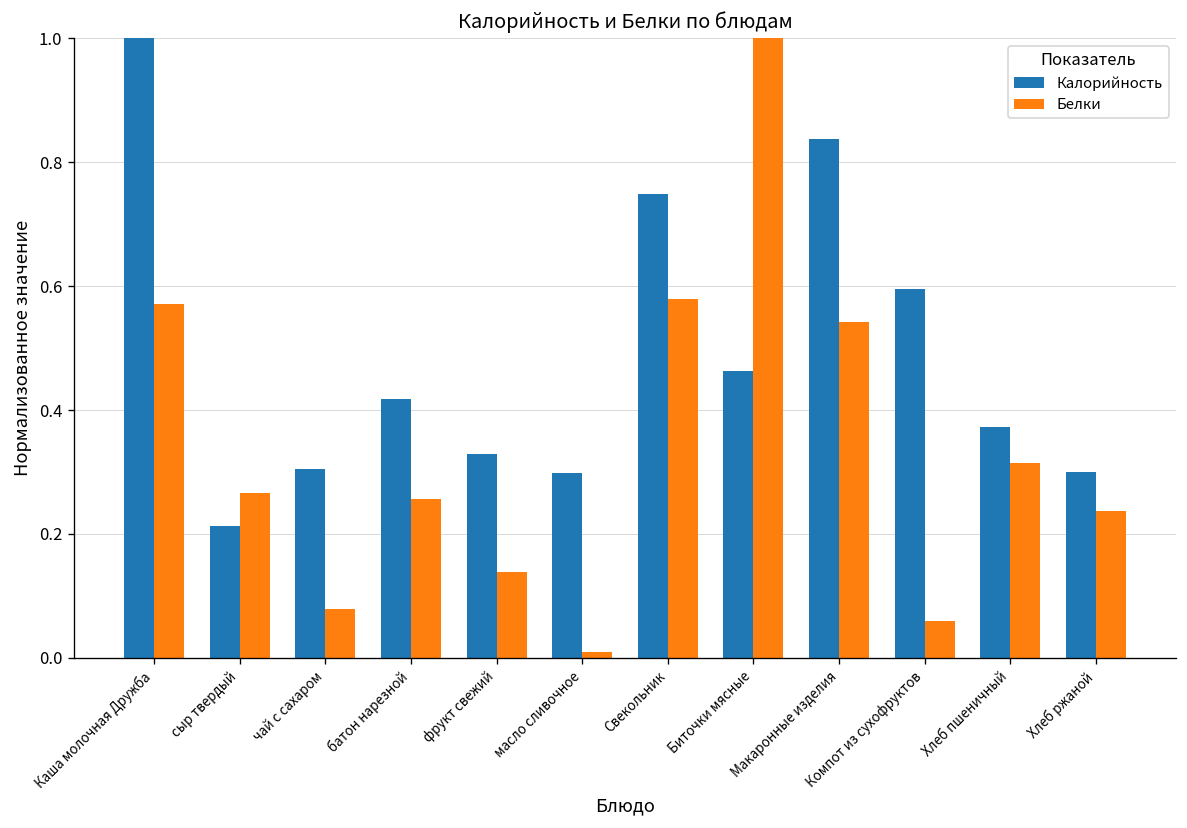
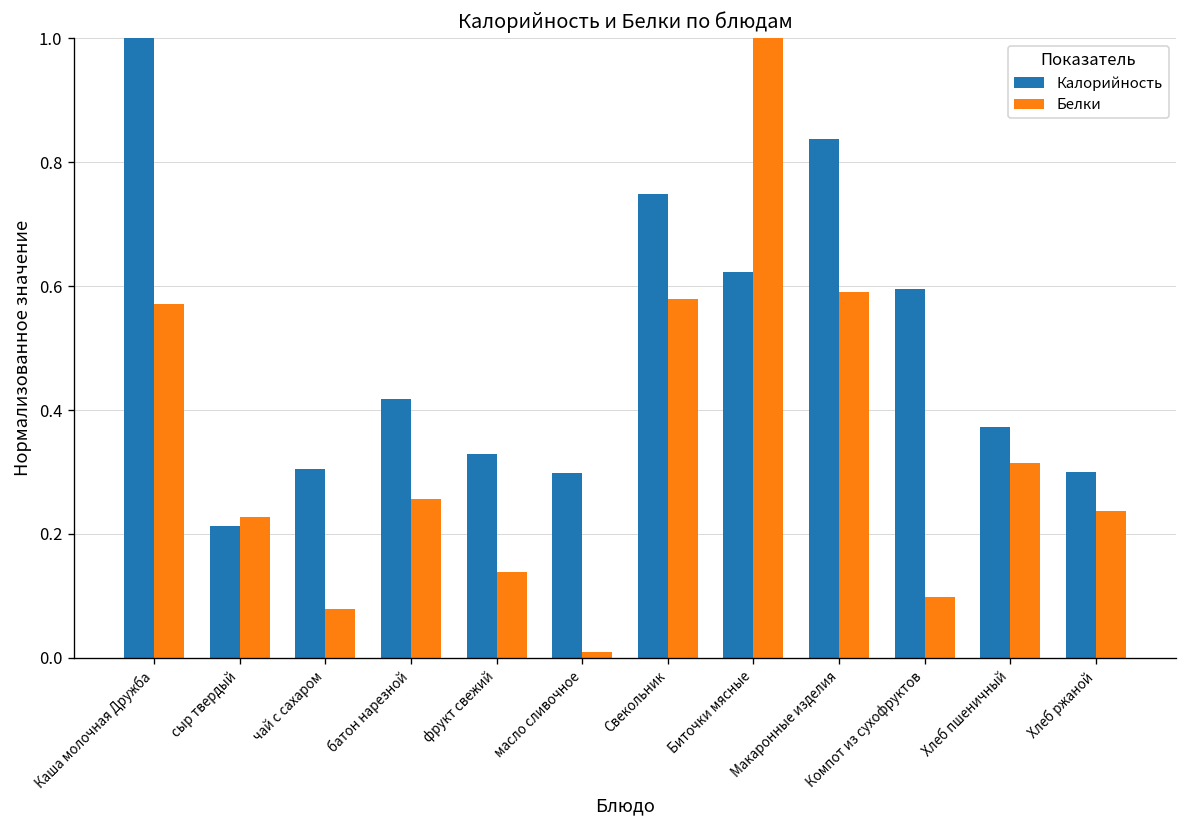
Белки, сыр твердый: 0.27 -> 0.23
Калорийность, Биточки мясные: 0.46 -> 0.62
Белки, Макаронные изделия: 0.54 -> 0.59
Белки, Компот из сухофруктов: 0.06 -> 0.10
